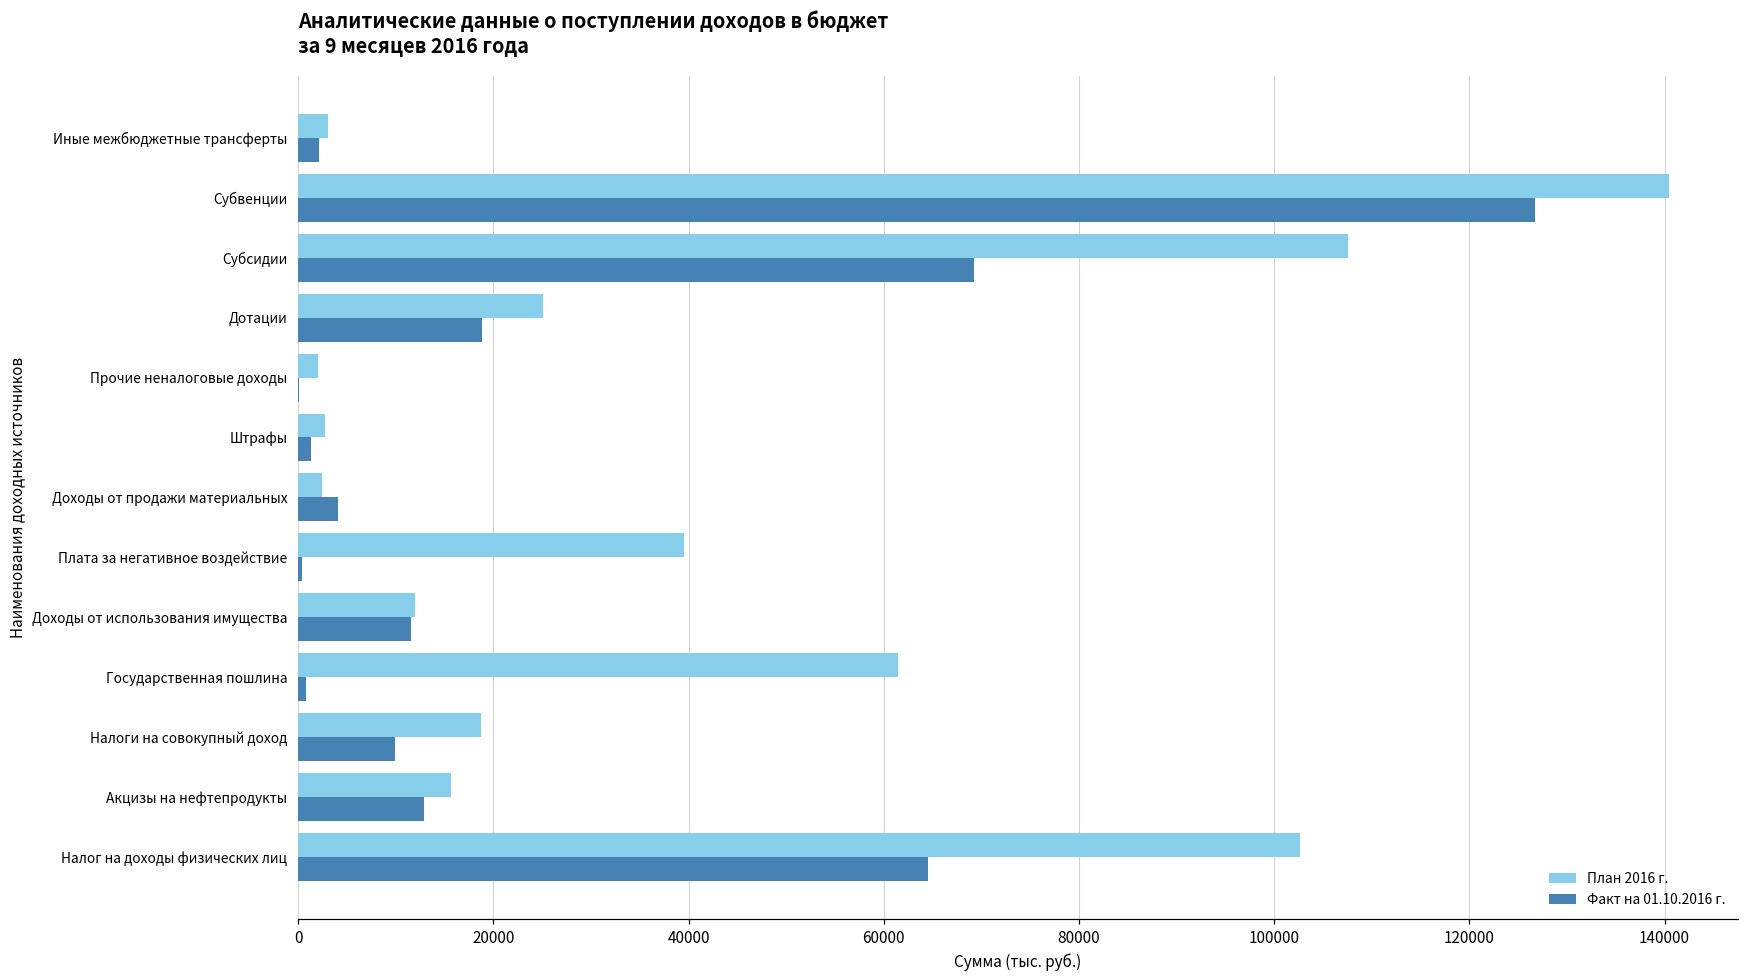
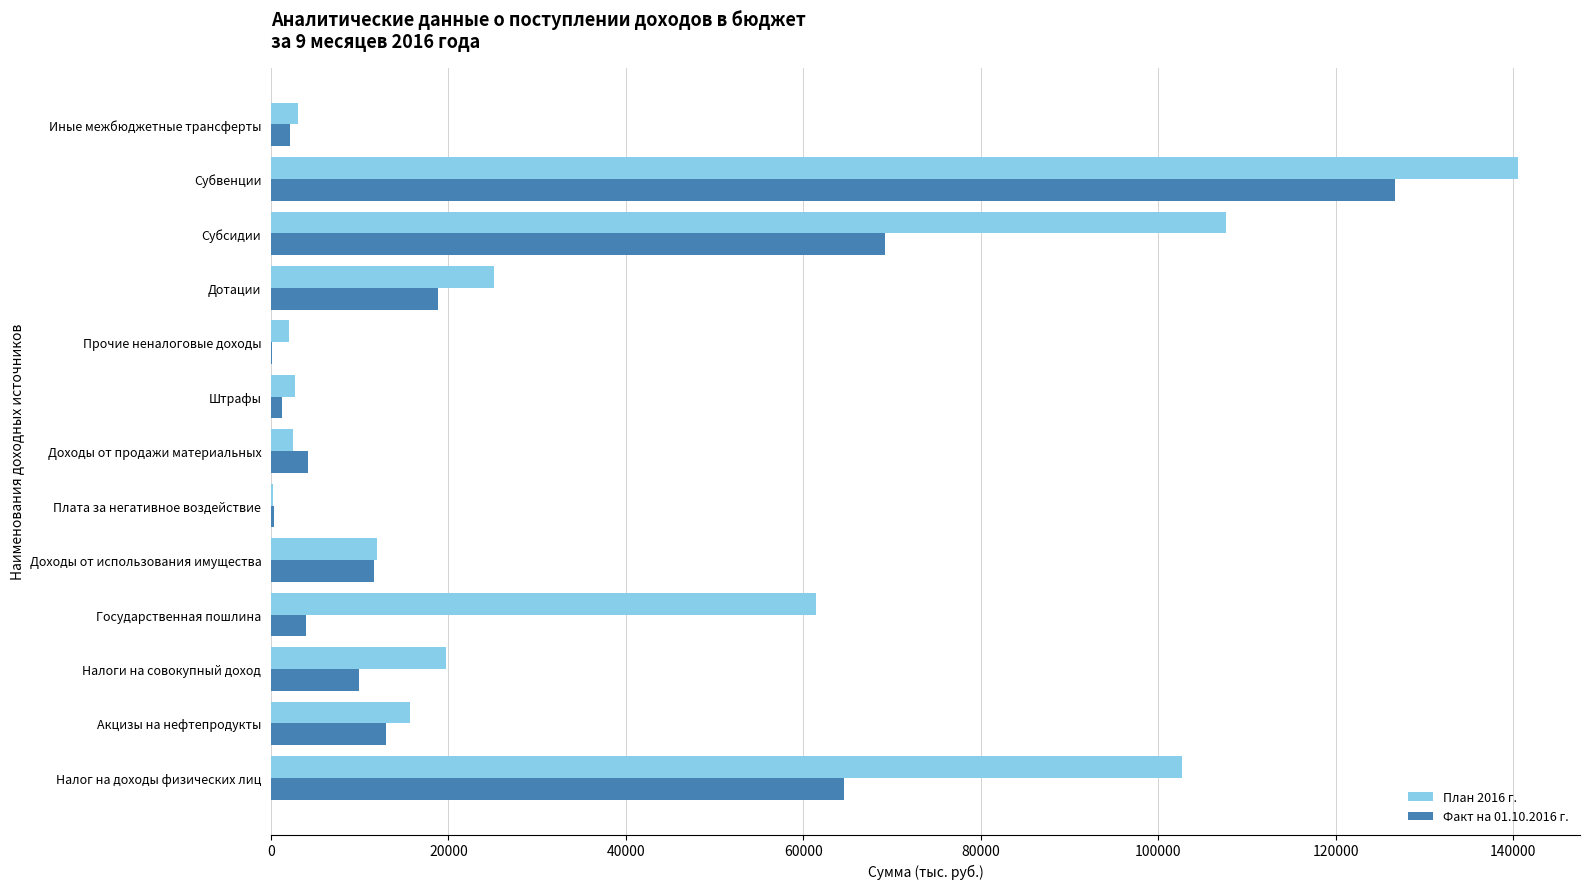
План 2016 г., Плата за негативное воздействие: 39000 -> 0
Факт на 01.10.2016 г., Государственная пошлина: 1000 -> 4000
План 2016 г., Налоги на совокупный доход: 19000 -> 20000
